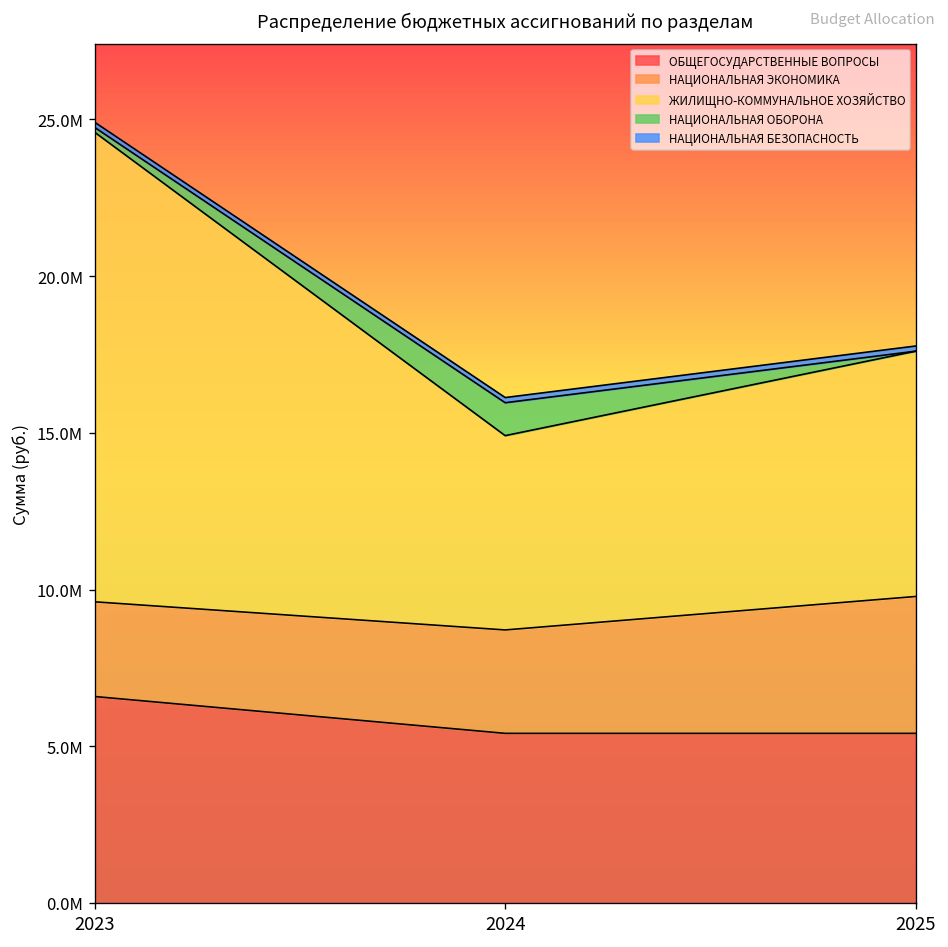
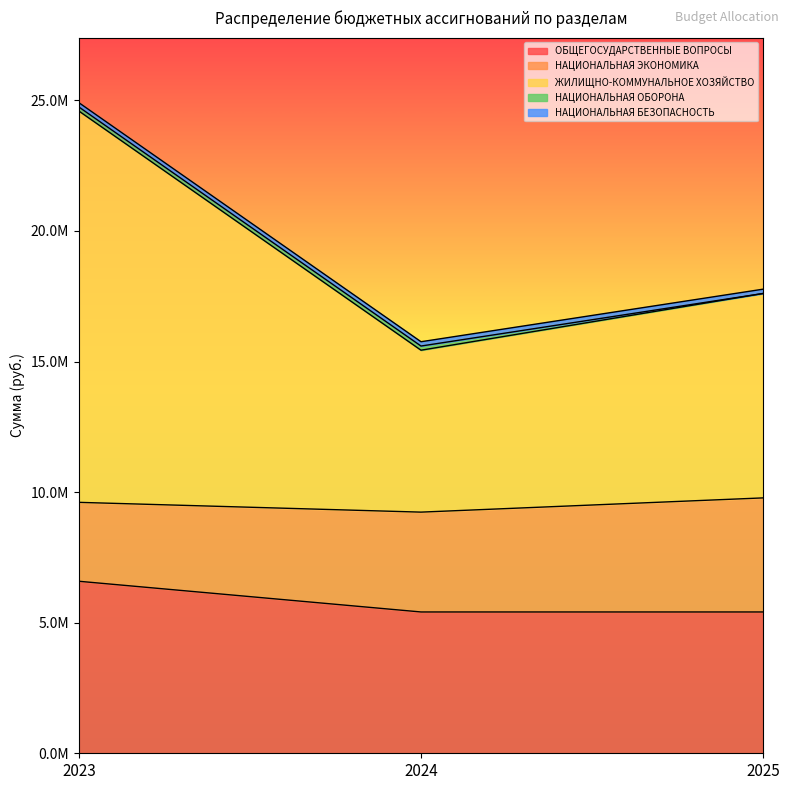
НАЦИОНАЛЬНАЯ ЭКОНОМИКА, 2024: 3300000 -> 3800000
НАЦИОНАЛЬНАЯ ОБОРОНА, 2024: 1100000 -> 200000
